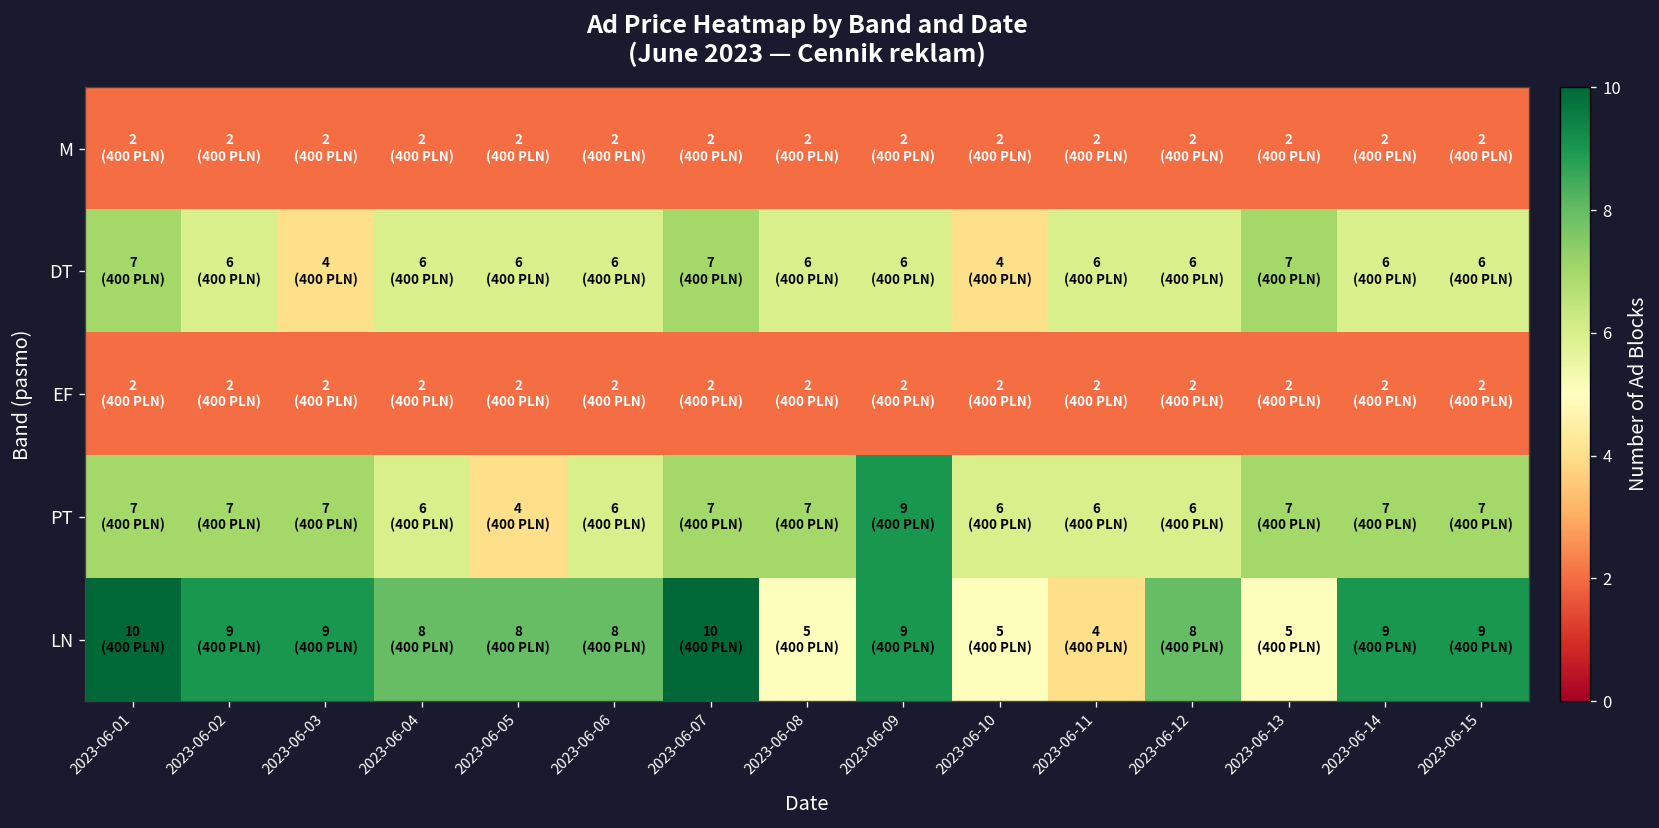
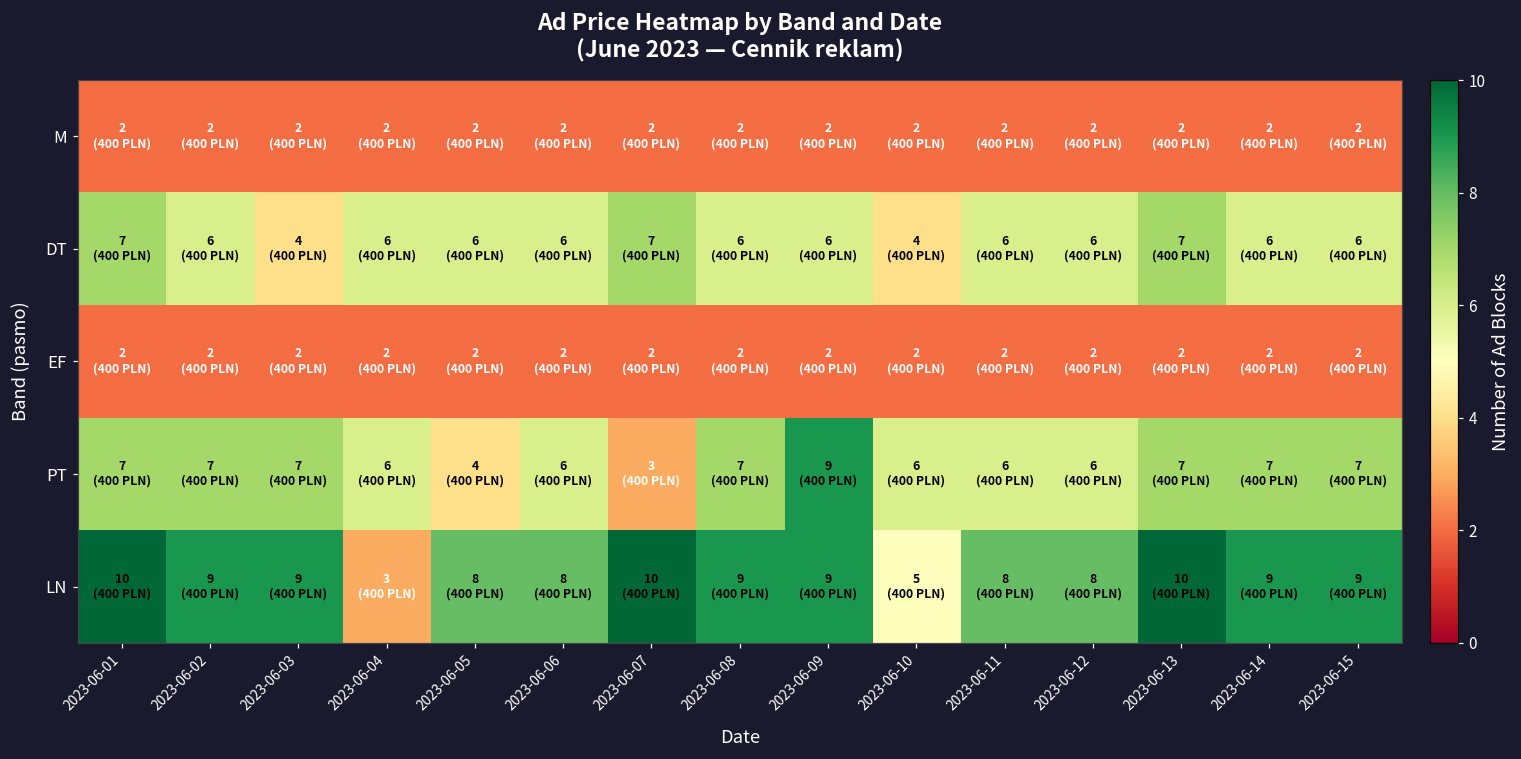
PT, 2023-06-07: 7 -> 3
LN, 2023-06-04: 8 -> 3
LN, 2023-06-08: 5 -> 9
LN, 2023-06-11: 4 -> 8
LN, 2023-06-13: 5 -> 10
